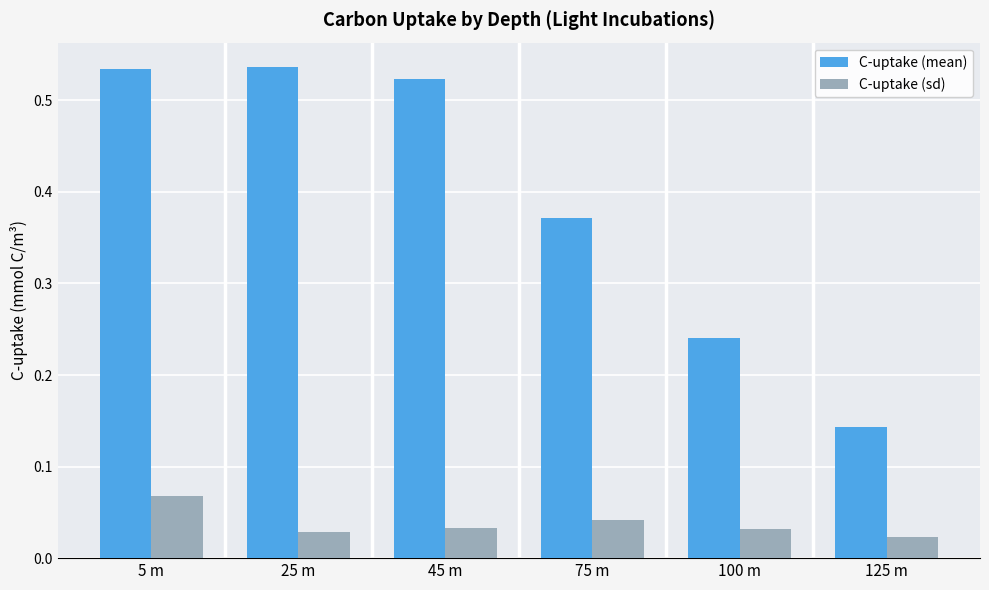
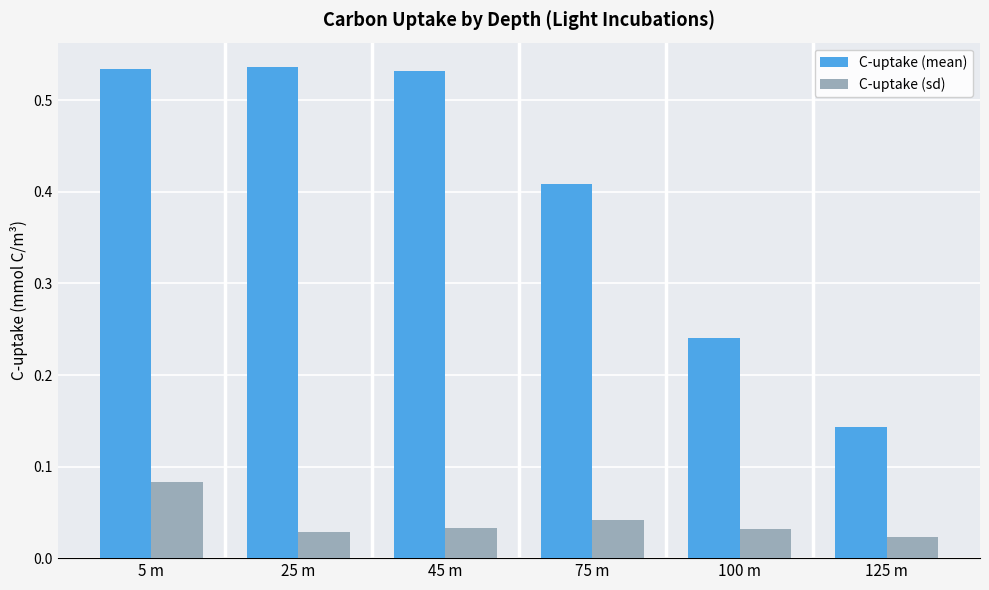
C-uptake (sd), 5 m: 0.07 -> 0.08
C-uptake (mean), 45 m: 0.52 -> 0.53
C-uptake (mean), 75 m: 0.37 -> 0.41
